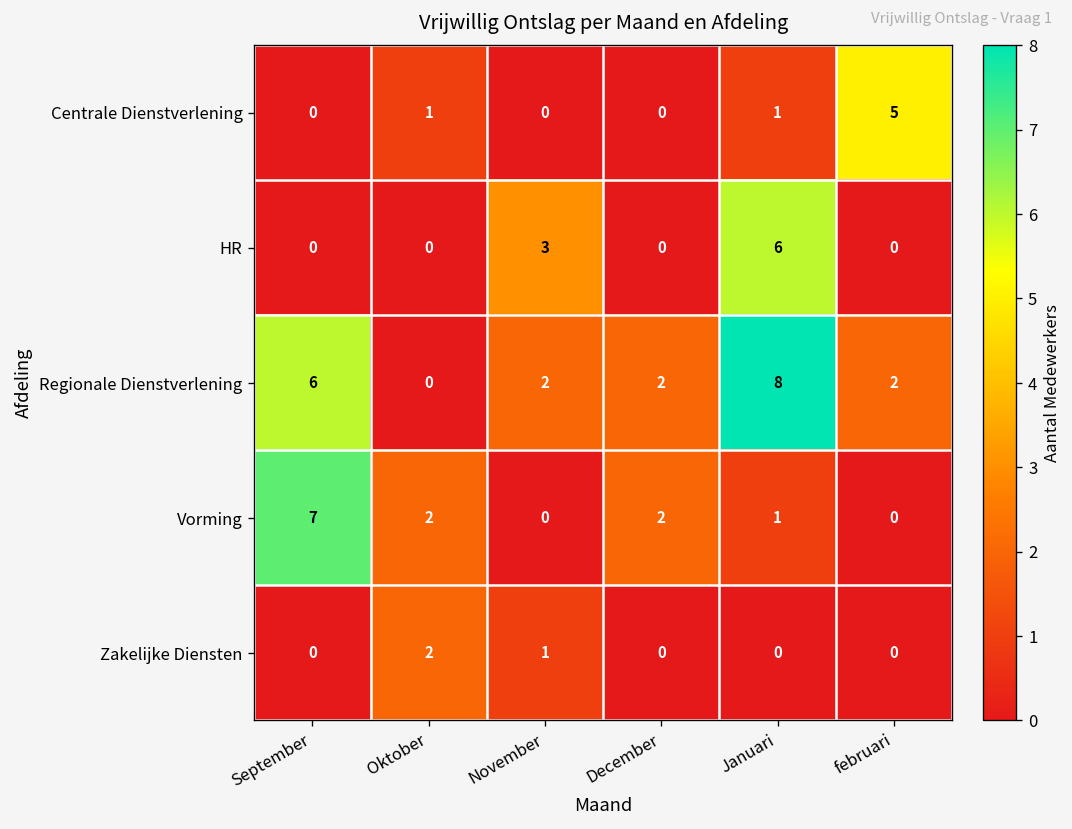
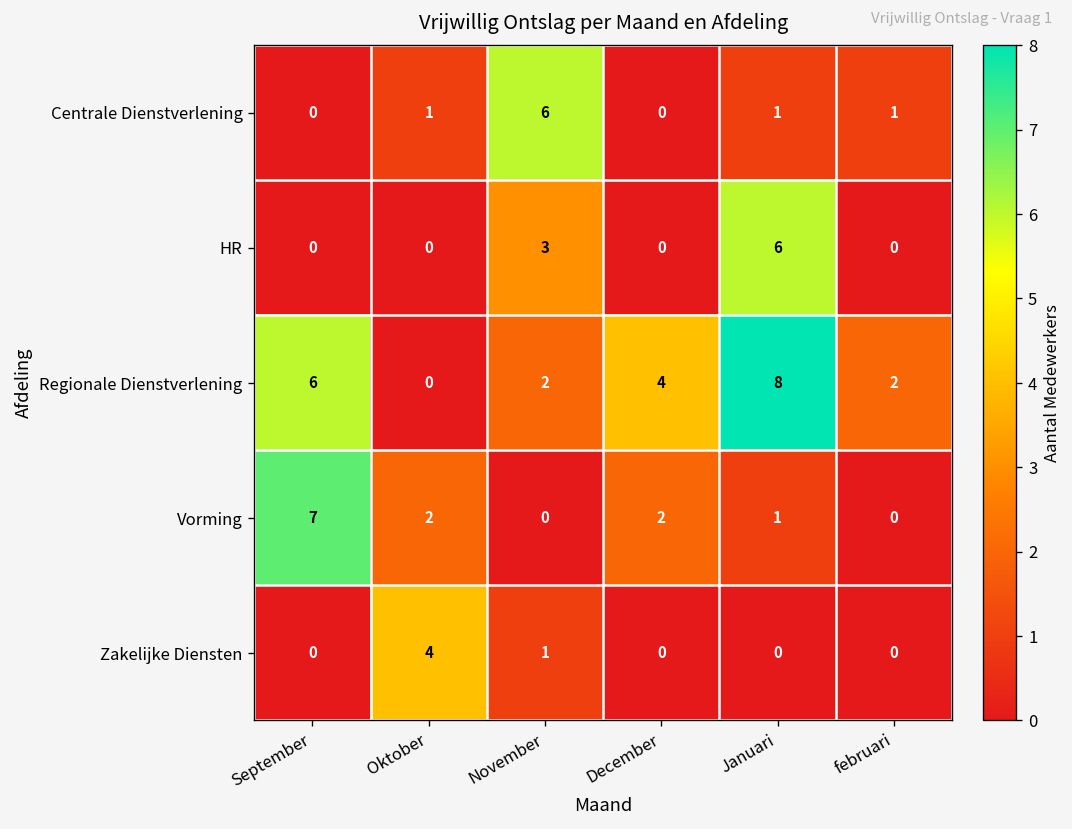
Centrale Dienstverlening, November: 0 -> 6
Centrale Dienstverlening, februari: 5 -> 1
Regionale Dienstverlening, December: 2 -> 4
Zakelijke Diensten, Oktober: 2 -> 4
